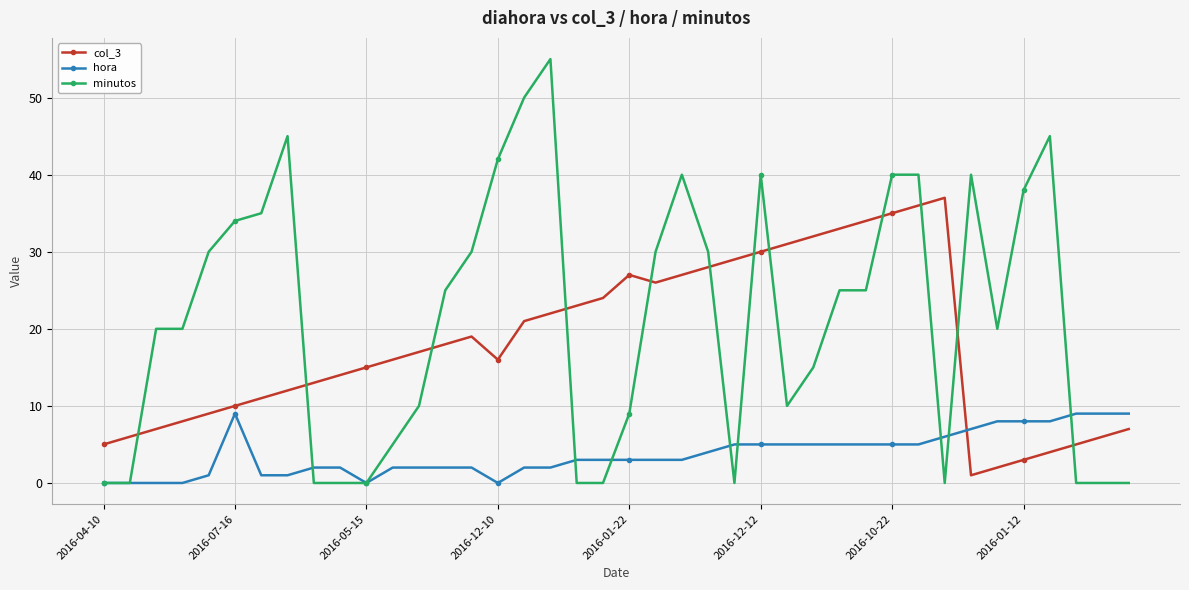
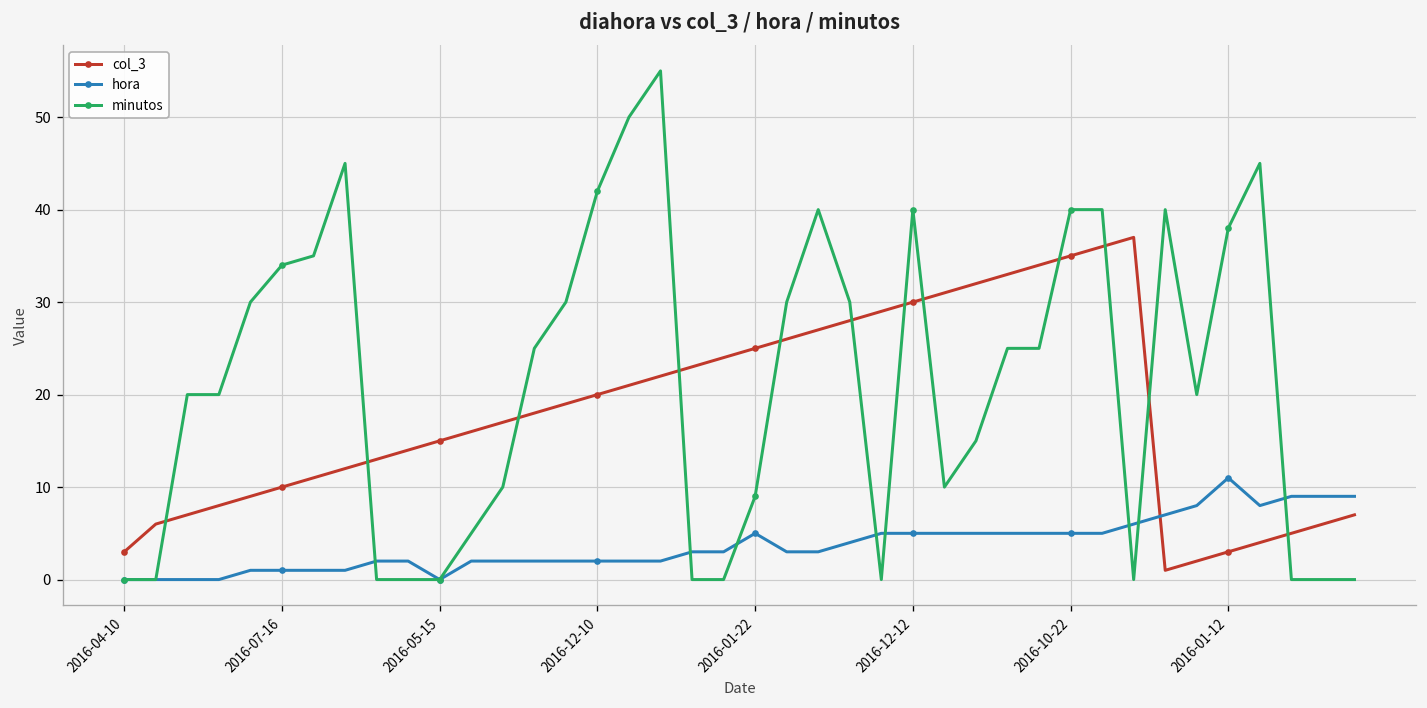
col_3, 2016-04-10: 5 -> 3
hora, 2016-07-16: 9 -> 1
col_3, 2016-12-10: 16 -> 20
hora, 2016-12-10: 0 -> 2
col_3, 2016-01-22: 27 -> 25
hora, 2016-01-22: 3 -> 5
hora, 2016-01-12: 8 -> 11
